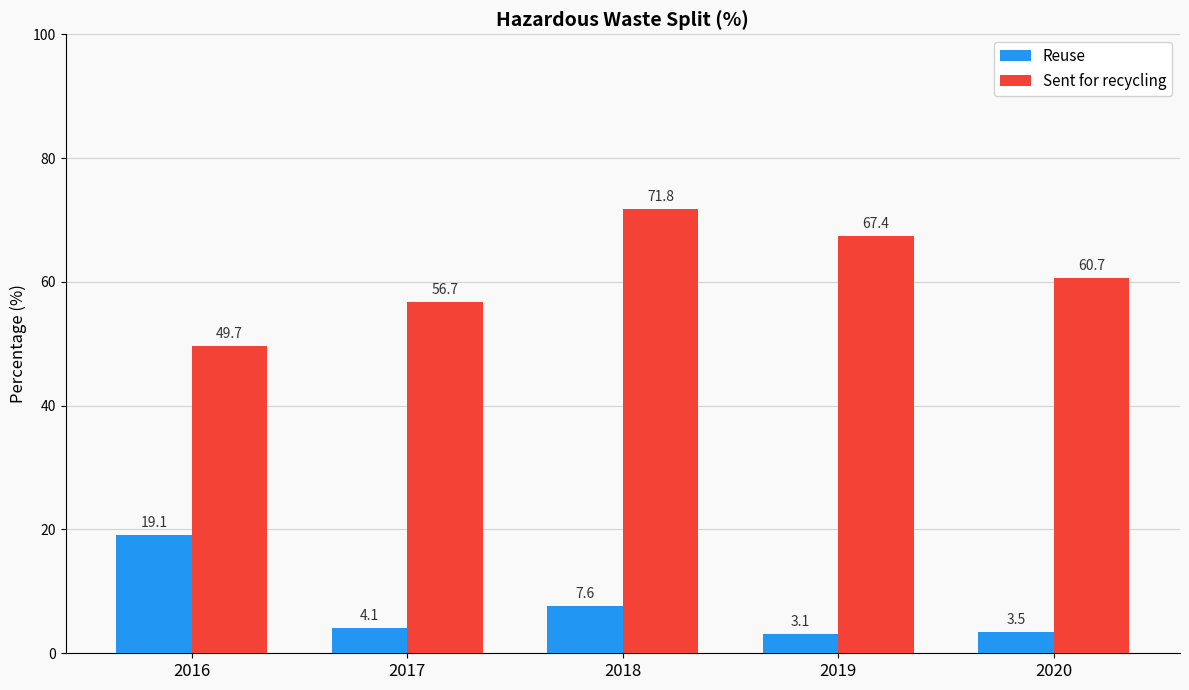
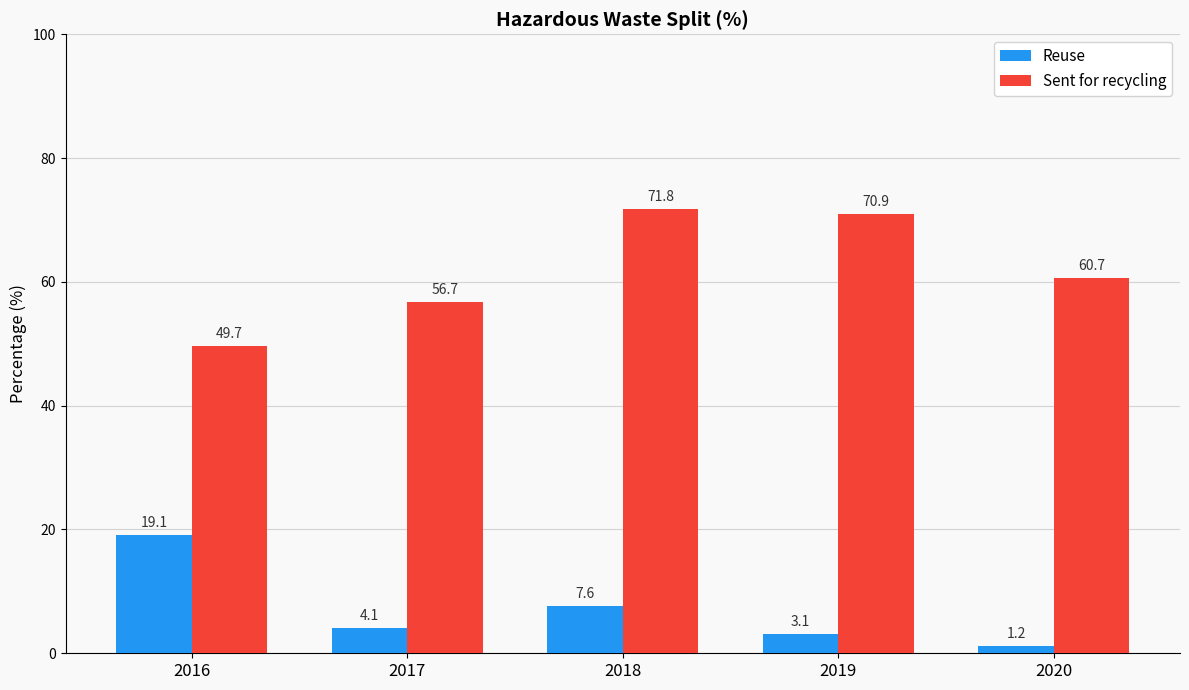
Sent for recycling, 2019: 67.4 -> 70.9
Reuse, 2020: 3.5 -> 1.2
